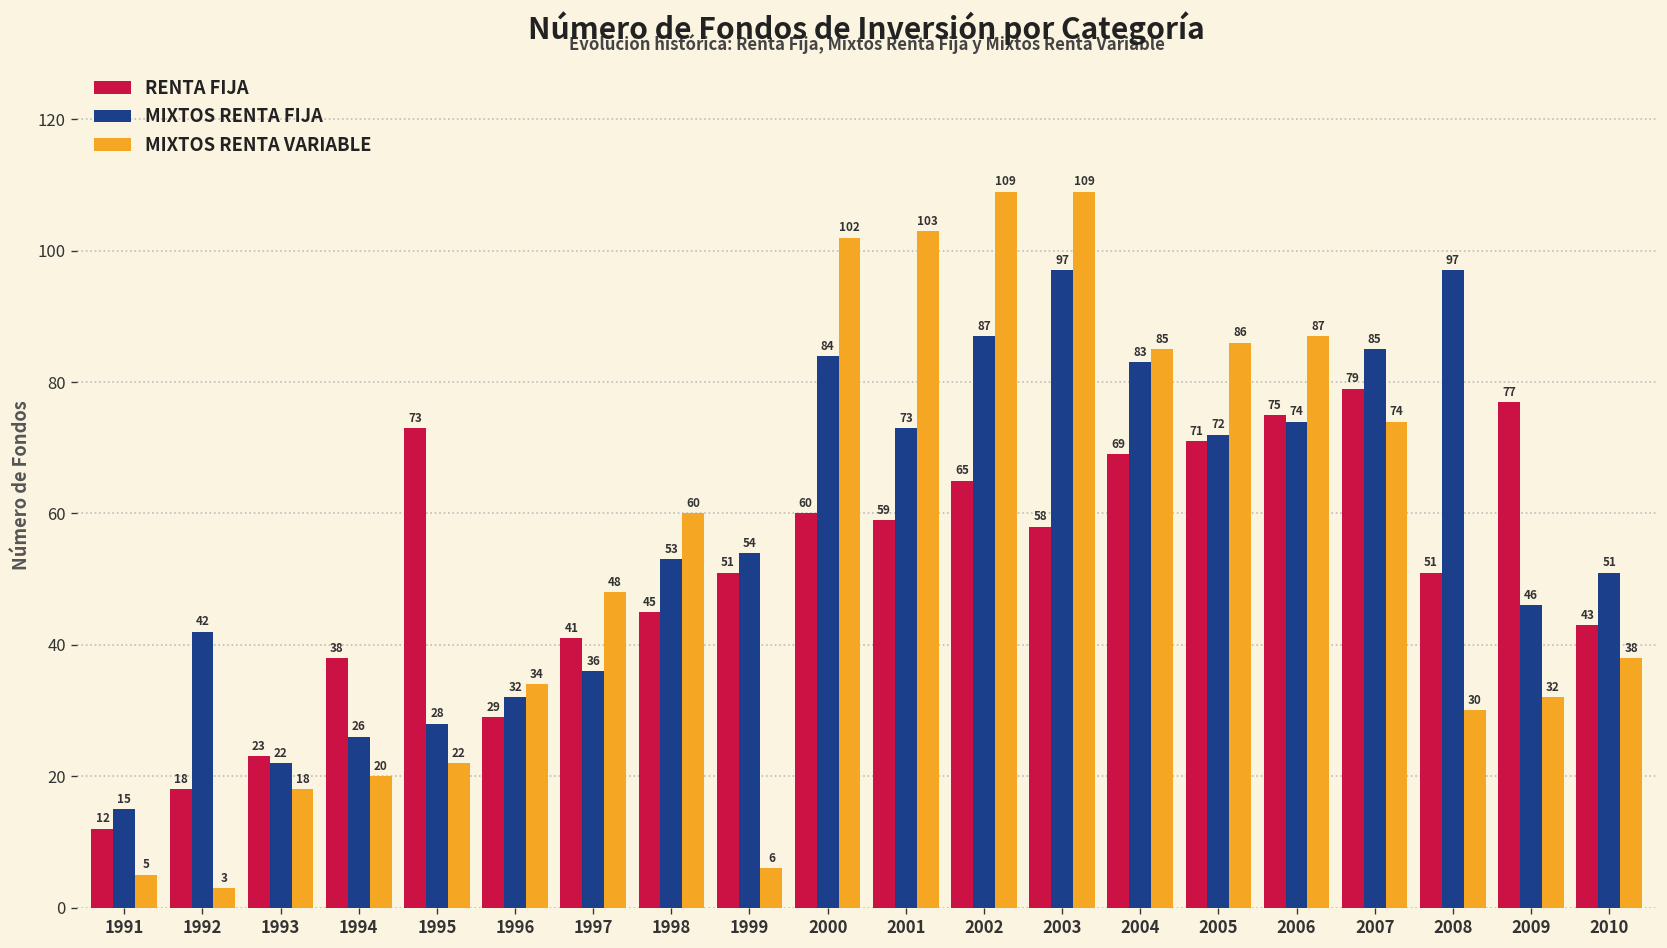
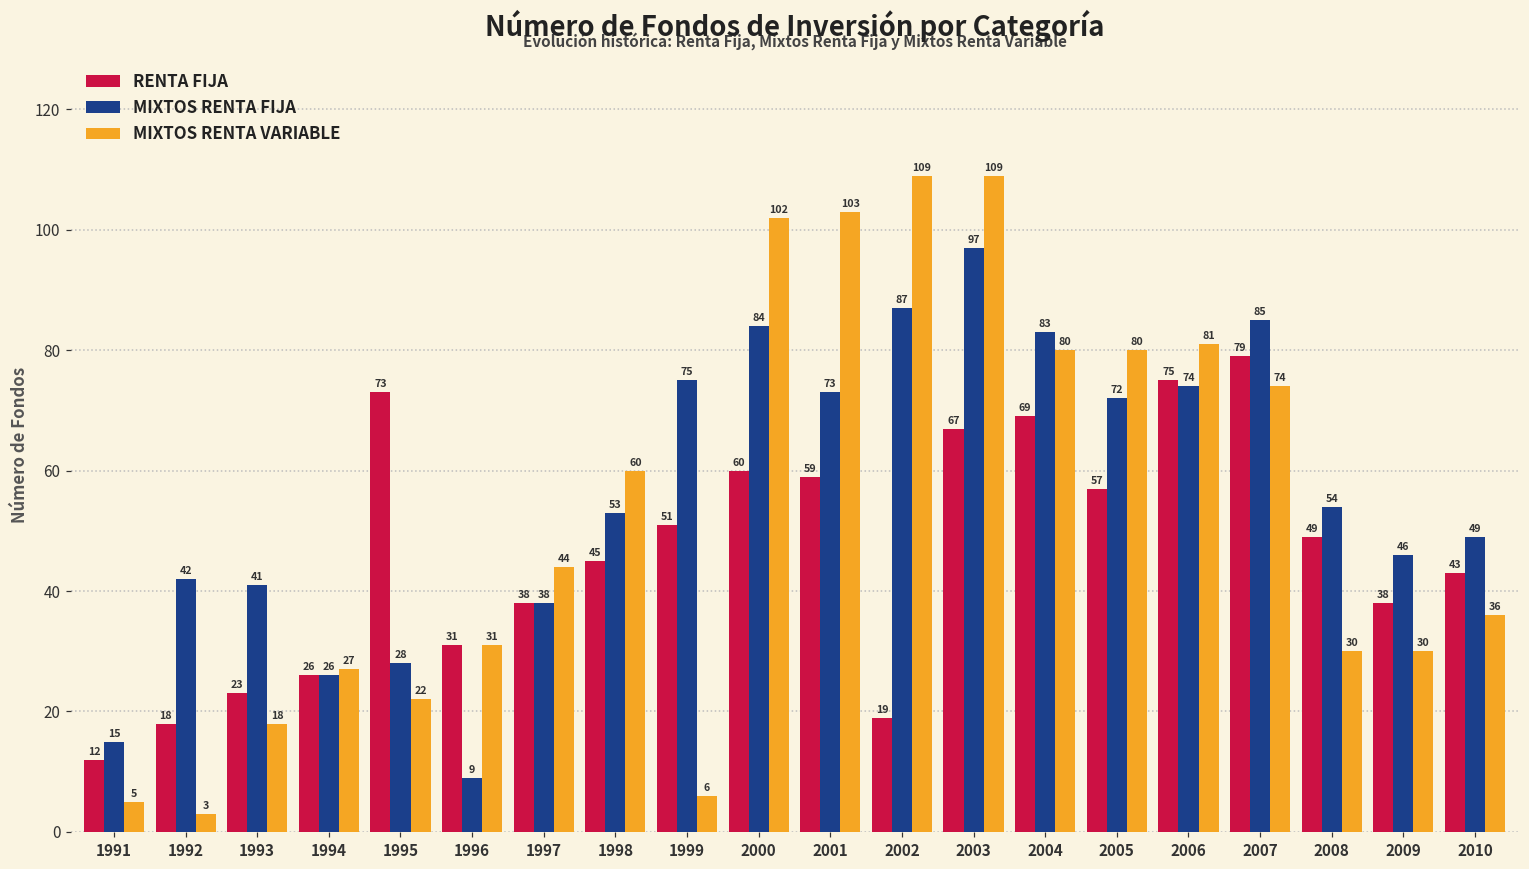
MIXTOS RENTA FIJA, 1993: 22 -> 41
RENTA FIJA, 1994: 38 -> 26
MIXTOS RENTA VARIABLE, 1994: 20 -> 27
RENTA FIJA, 1996: 29 -> 31
MIXTOS RENTA FIJA, 1996: 32 -> 9
MIXTOS RENTA VARIABLE, 1996: 34 -> 31
RENTA FIJA, 1997: 41 -> 38
MIXTOS RENTA FIJA, 1997: 36 -> 38
MIXTOS RENTA VARIABLE, 1997: 48 -> 44
MIXTOS RENTA FIJA, 1999: 54 -> 75
RENTA FIJA, 2002: 65 -> 19
RENTA FIJA, 2003: 58 -> 67
MIXTOS RENTA VARIABLE, 2004: 85 -> 80
RENTA FIJA, 2005: 71 -> 57
MIXTOS RENTA VARIABLE, 2005: 86 -> 80
MIXTOS RENTA VARIABLE, 2006: 87 -> 81
RENTA FIJA, 2008: 51 -> 49
MIXTOS RENTA FIJA, 2008: 97 -> 54
RENTA FIJA, 2009: 77 -> 38
MIXTOS RENTA VARIABLE, 2009: 32 -> 30
MIXTOS RENTA FIJA, 2010: 51 -> 49
MIXTOS RENTA VARIABLE, 2010: 38 -> 36
